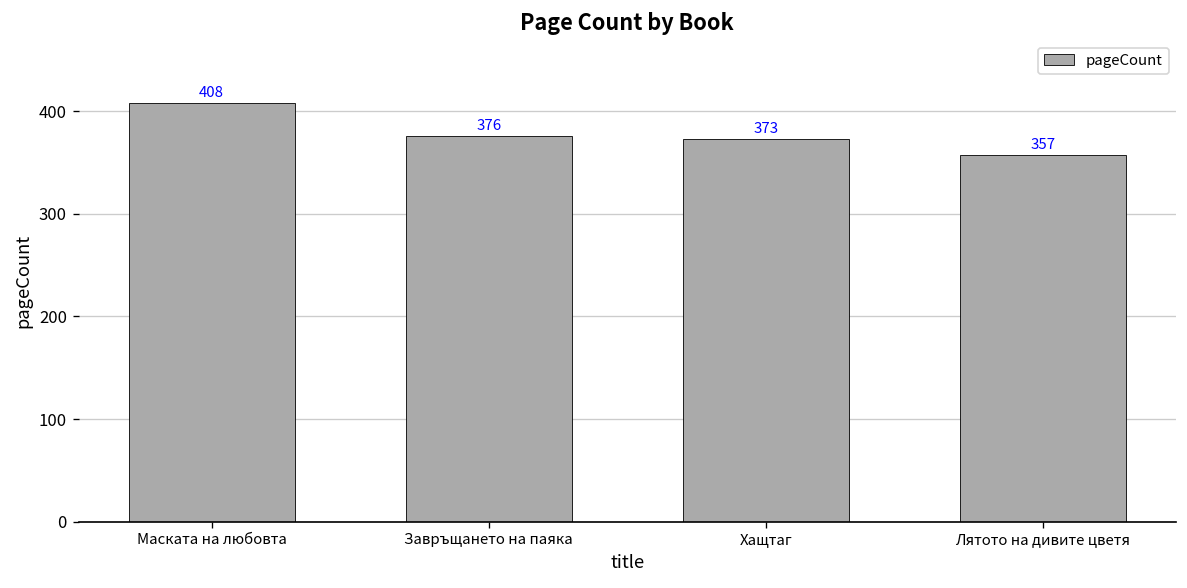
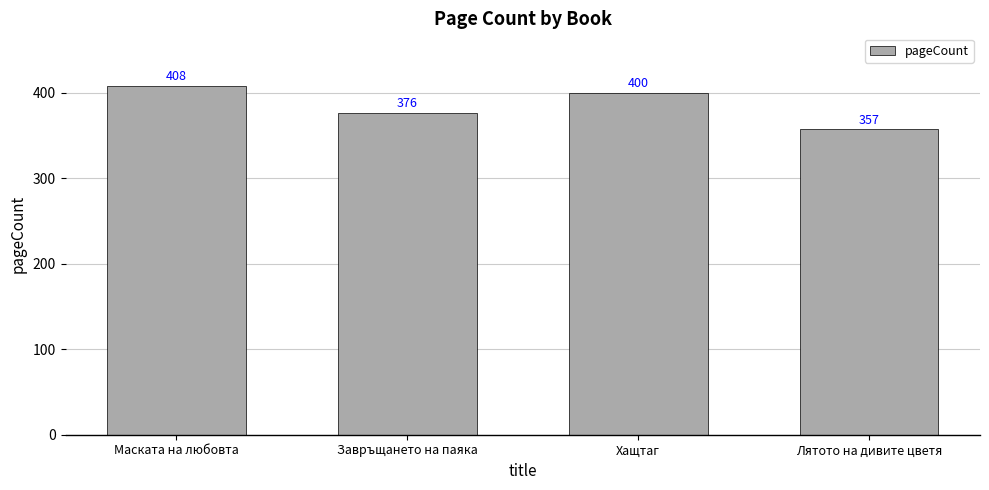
Хащтаг: 373 -> 400
